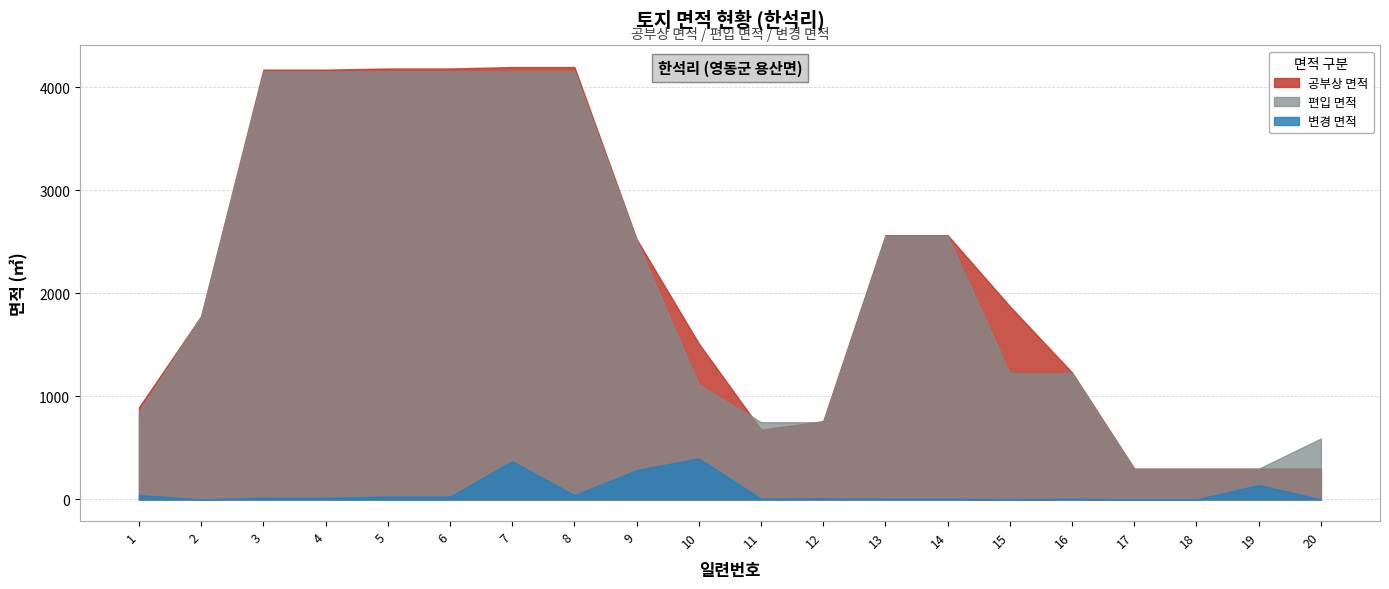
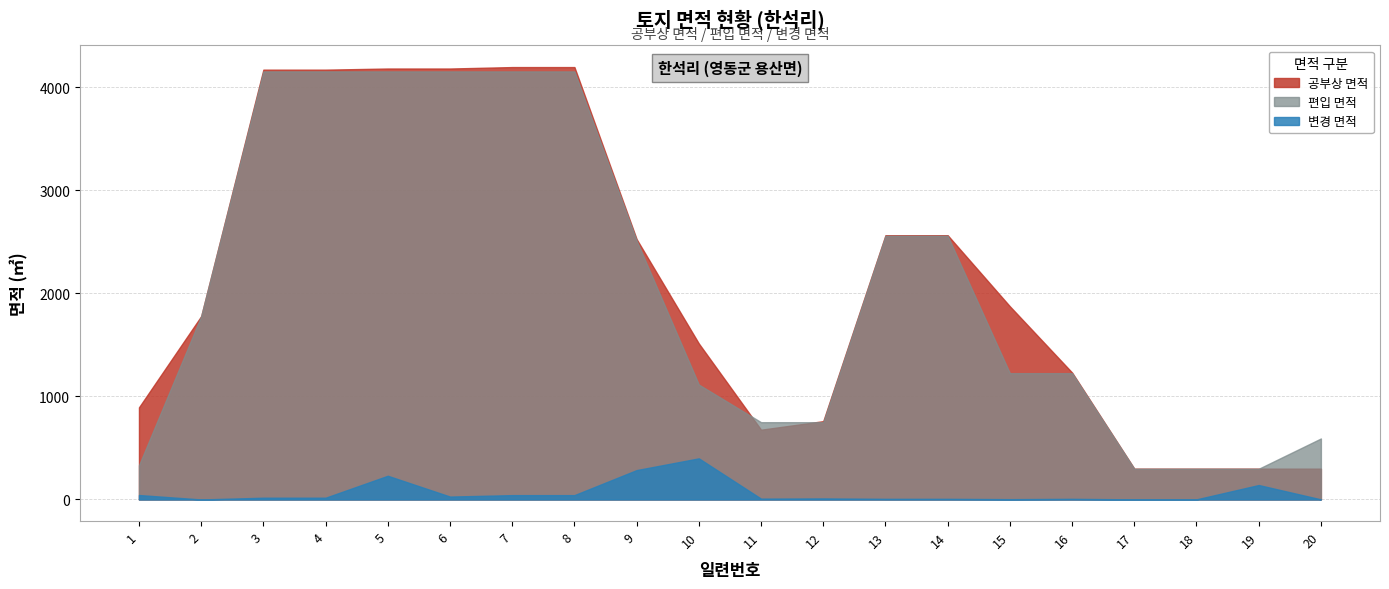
편입 면적, 1: 850 -> 330
변경 면적, 5: 30 -> 230
변경 면적, 7: 370 -> 40
